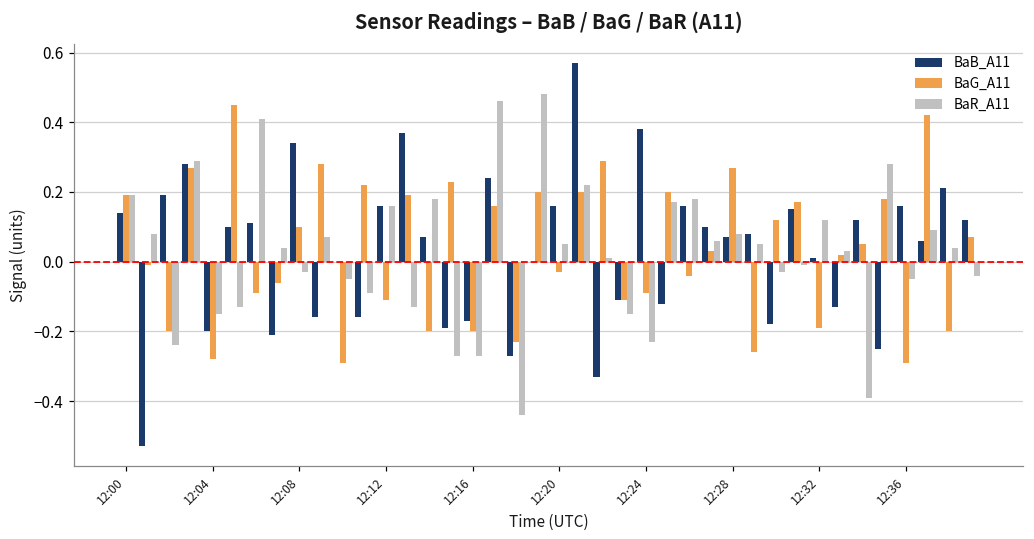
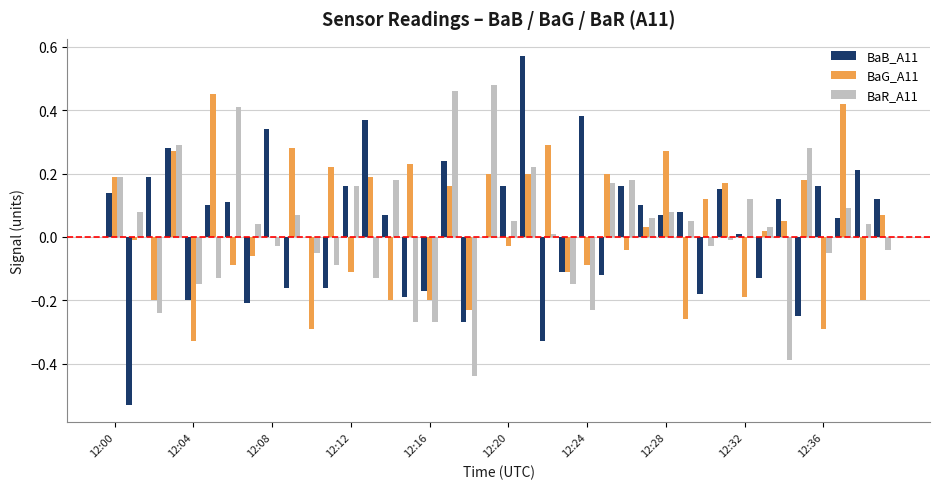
BaG_A11, 12:04: -0.28 -> -0.33
BaG_A11, 12:08: 0.1 -> 0.0
